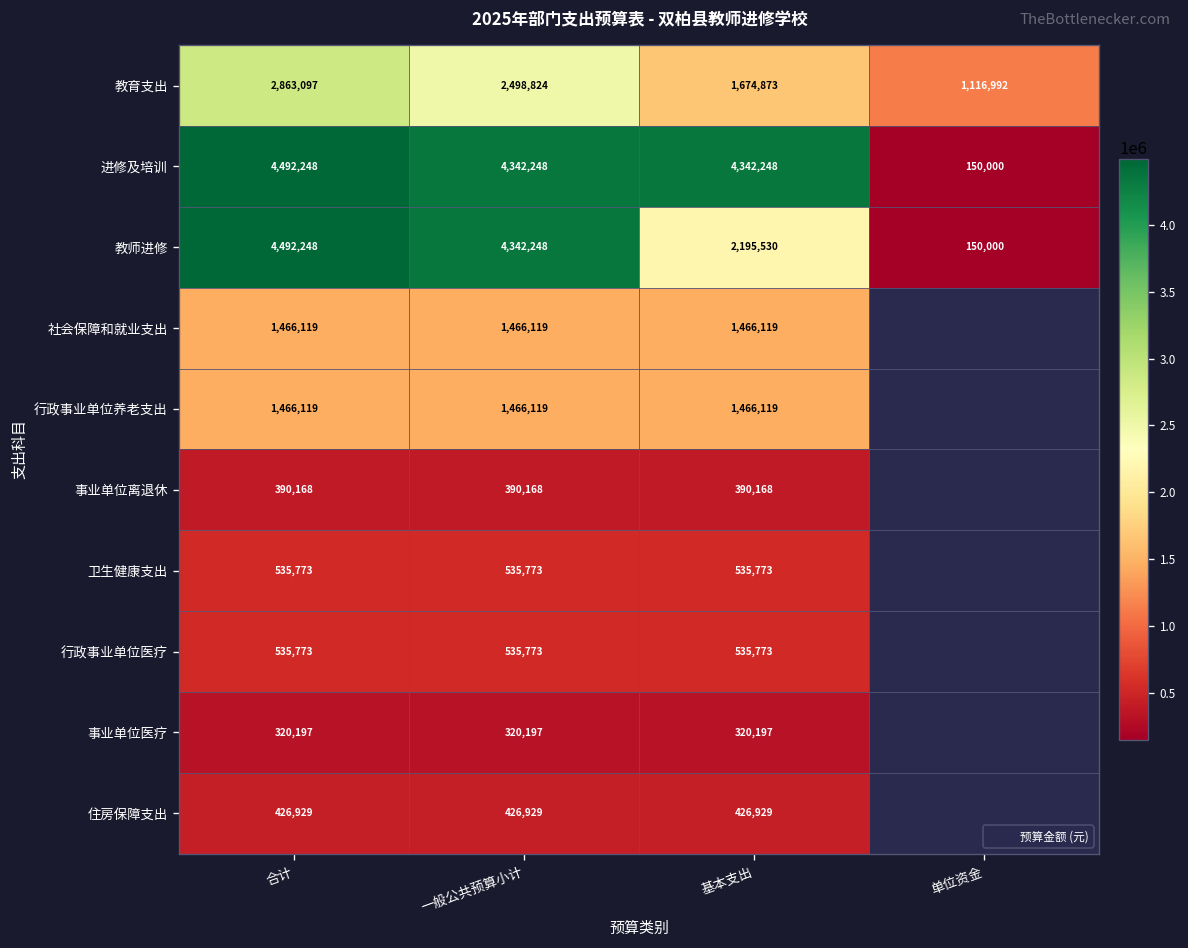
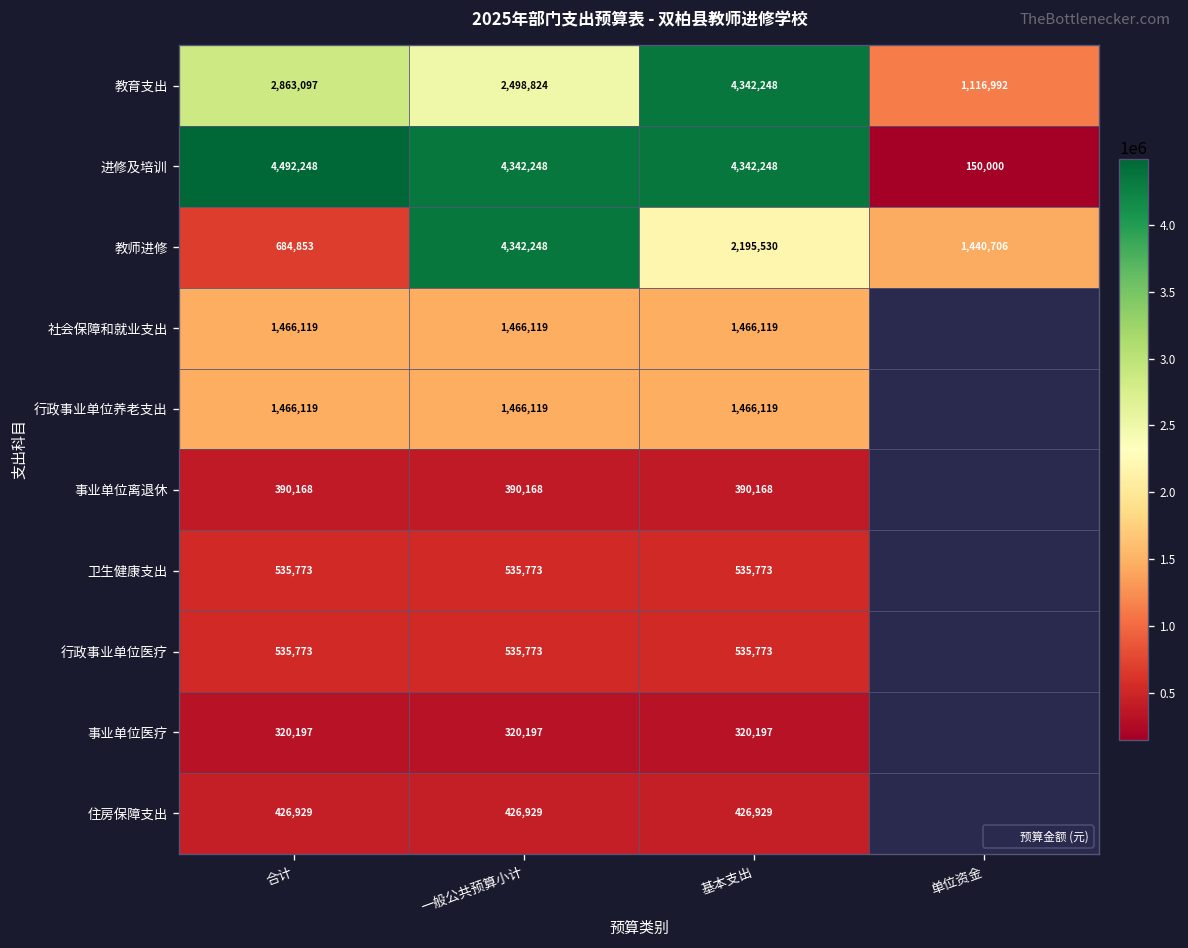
教育支出, 基本支出: 1,674,873 -> 4,342,248
教师进修, 合计: 4,492,248 -> 684,853
教师进修, 单位资金: 150,000 -> 1,440,706
